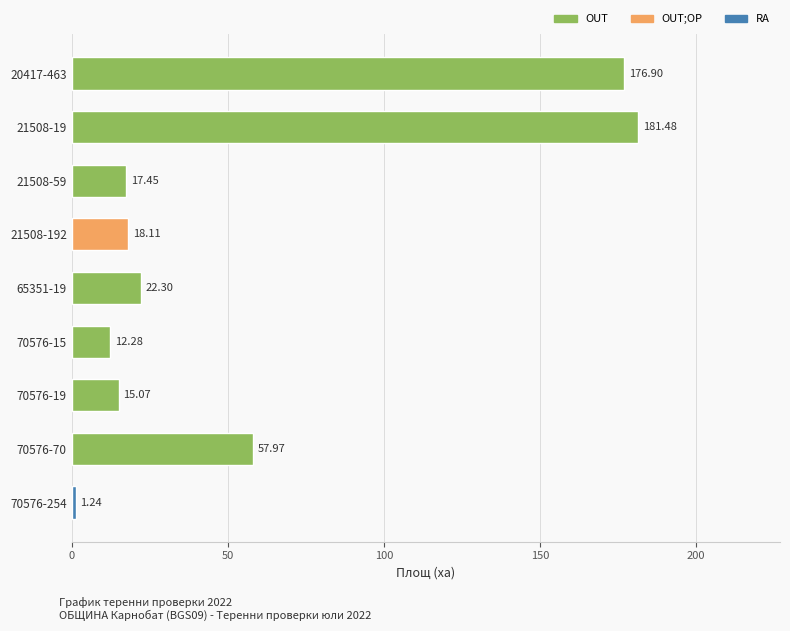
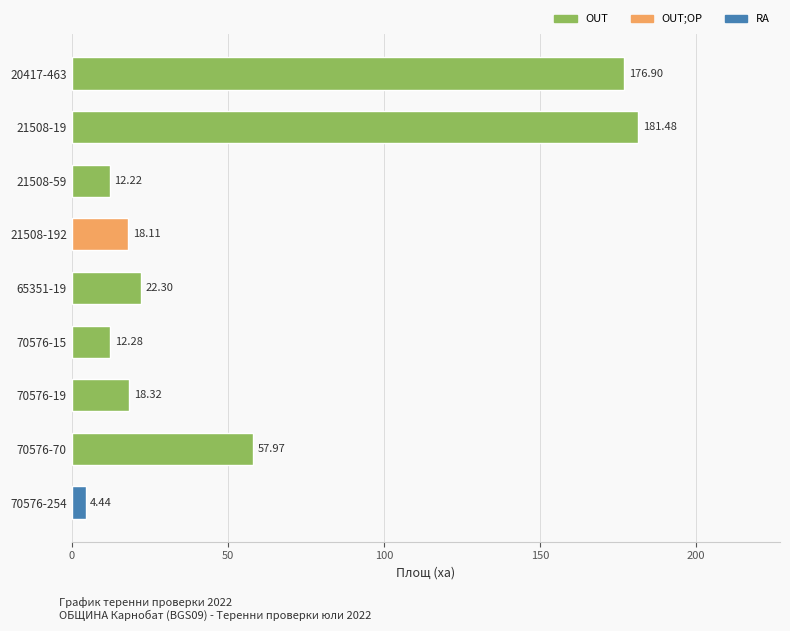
21508-59: 17.45 -> 12.22
70576-19: 15.07 -> 18.32
70576-254: 1.24 -> 4.44
